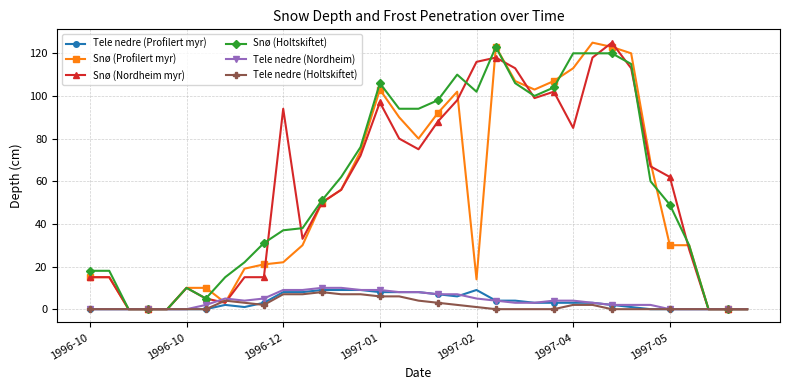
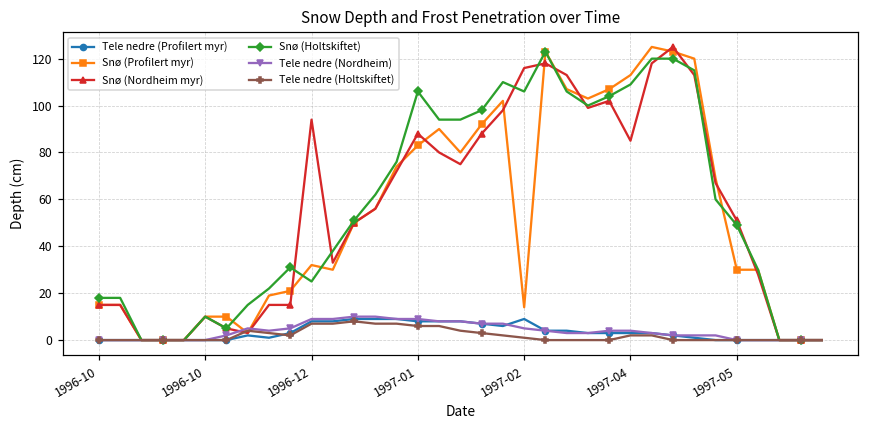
Snø (Profilert myr), 1996-12: 22 -> 32
Snø (Holtskiftet), 1996-12: 37 -> 25
Snø (Profilert myr), 1997-01: 103 -> 83
Snø (Nordheim myr), 1997-01: 97 -> 88
Snø (Holtskiftet), 1997-02: 102 -> 106
Snø (Holtskiftet), 1997-04: 120 -> 109
Snø (Nordheim myr), 1997-05: 62 -> 51
